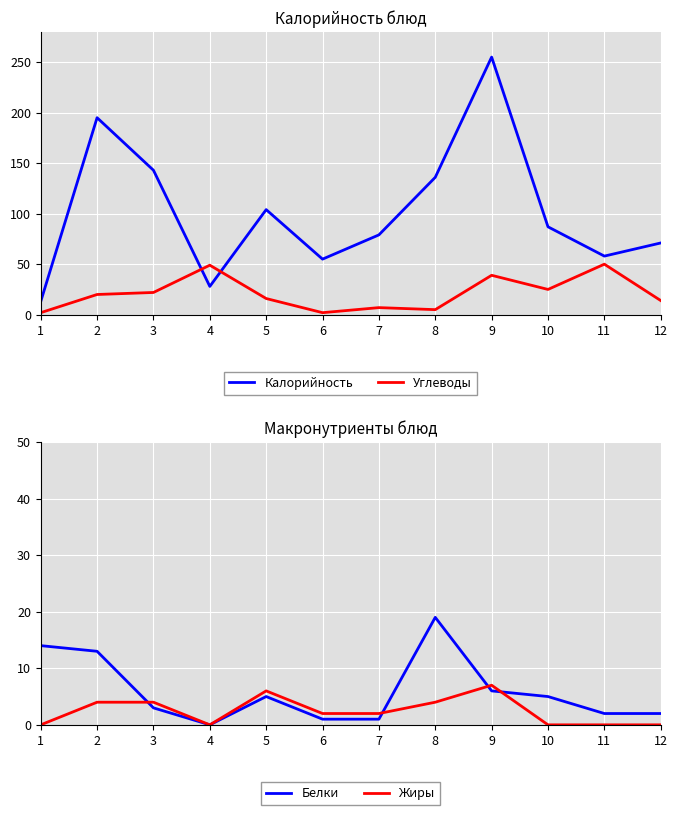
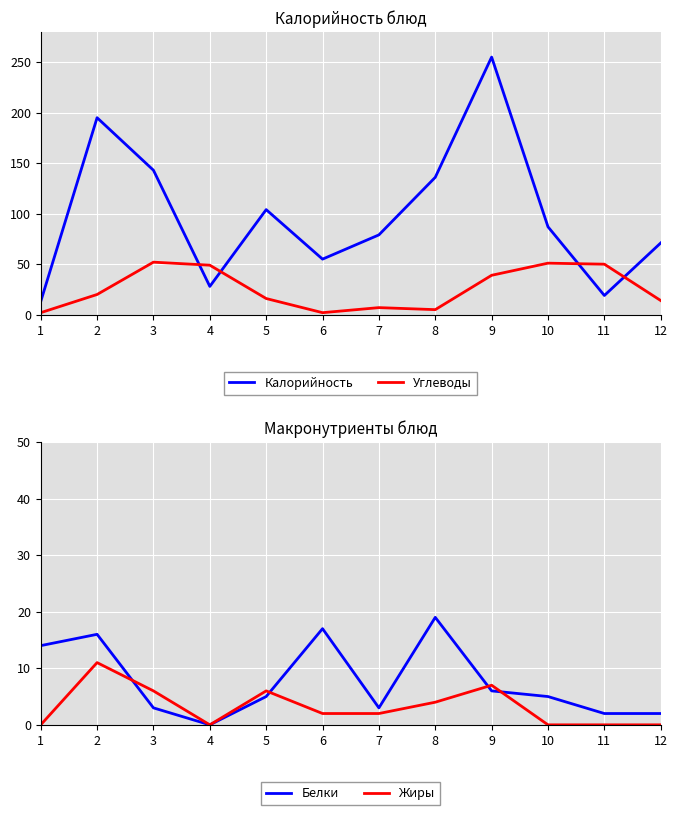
Калорийность блюд, Углеводы, 3: 22 -> 52
Калорийность блюд, Углеводы, 10: 25 -> 51
Калорийность блюд, Калорийность, 11: 58 -> 19
Макронутриенты блюд, Белки, 2: 13 -> 16
Макронутриенты блюд, Жиры, 2: 4 -> 11
Макронутриенты блюд, Жиры, 3: 4 -> 6
Макронутриенты блюд, Белки, 6: 1 -> 17
Макронутриенты блюд, Белки, 7: 1 -> 3
